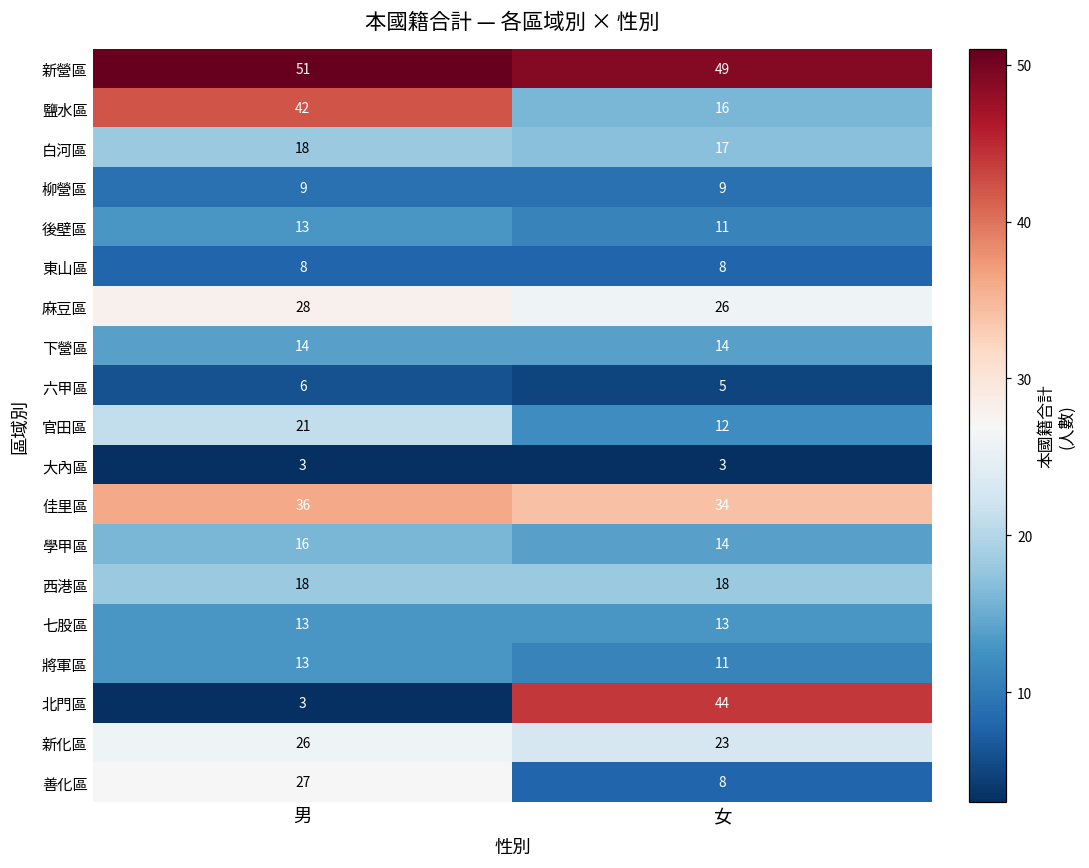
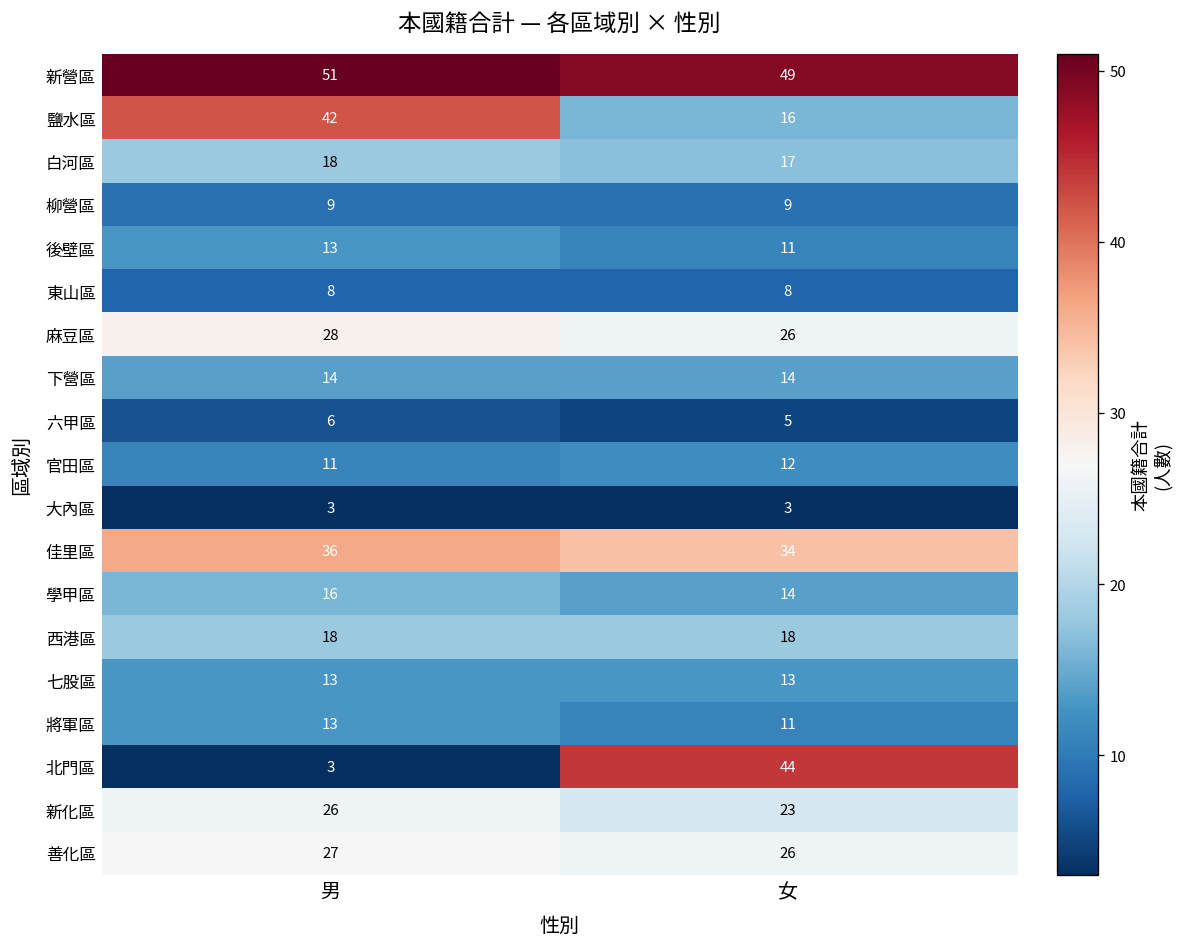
官田區, 男: 21 -> 11
善化區, 女: 8 -> 26
